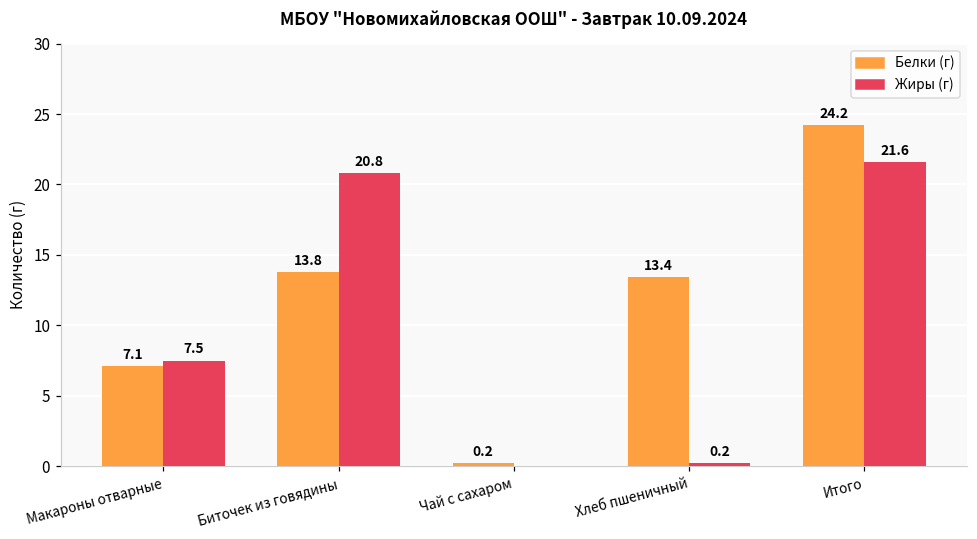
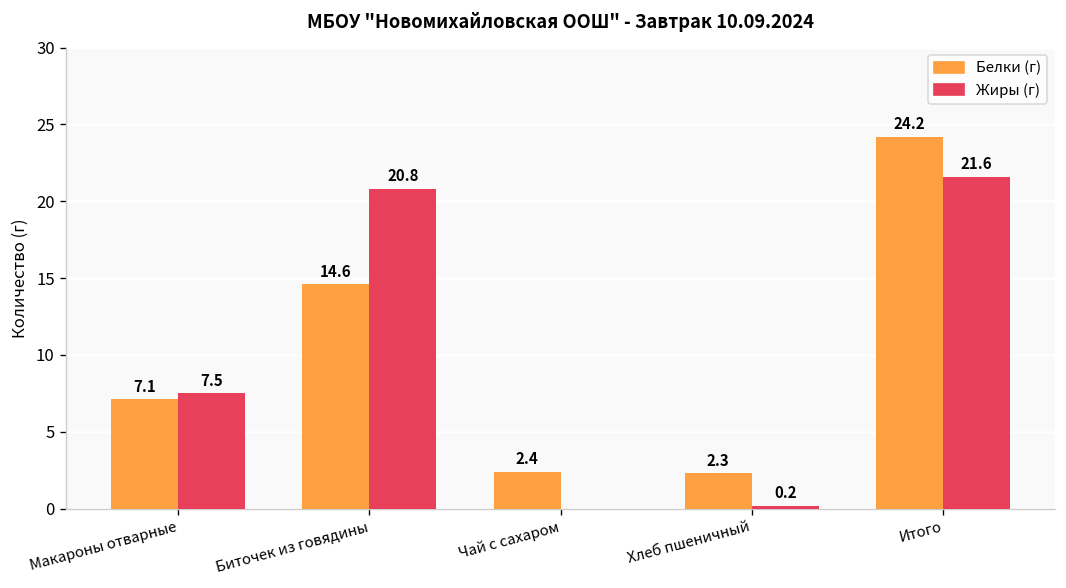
Белки (г), Биточек из говядины: 13.8 -> 14.6
Белки (г), Чай с сахаром: 0.2 -> 2.4
Белки (г), Хлеб пшеничный: 13.4 -> 2.3
